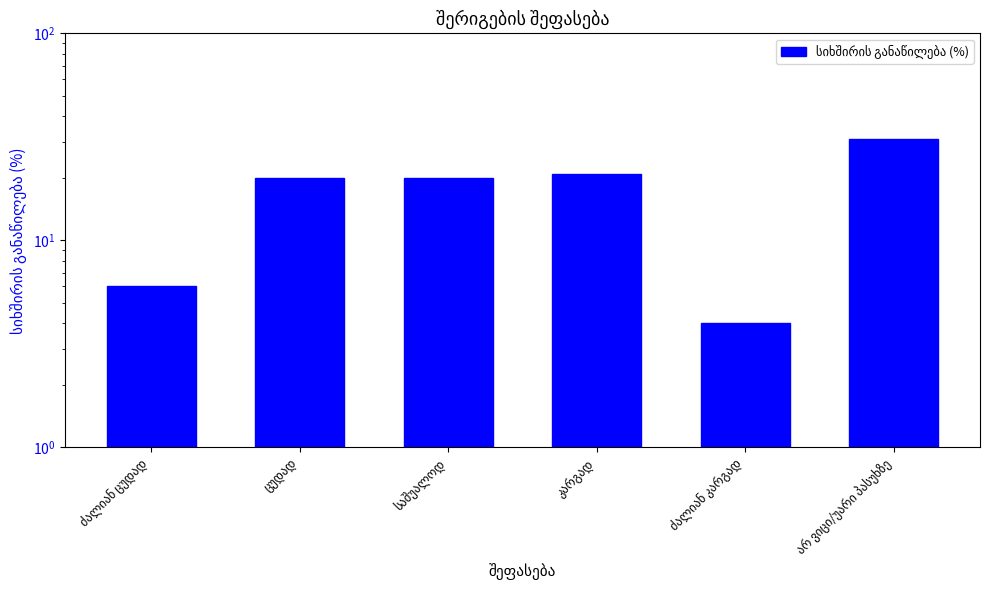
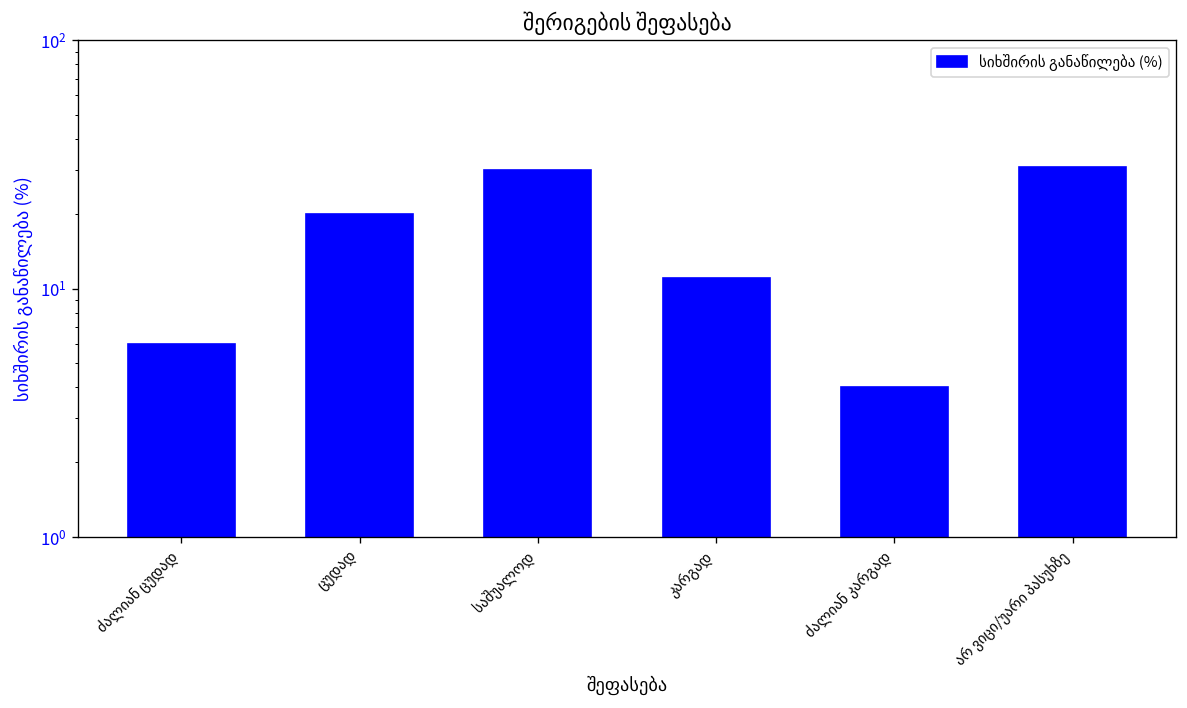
საშუალოდ: 20 -> 30
კარგად: 21 -> 11
